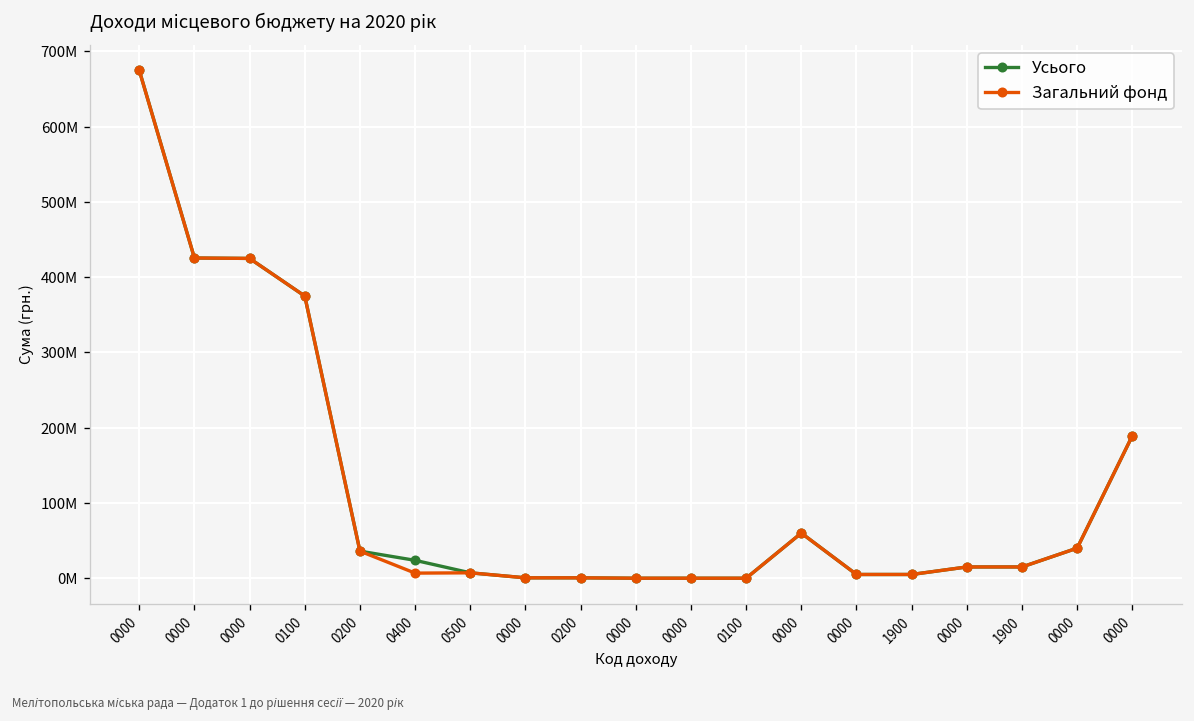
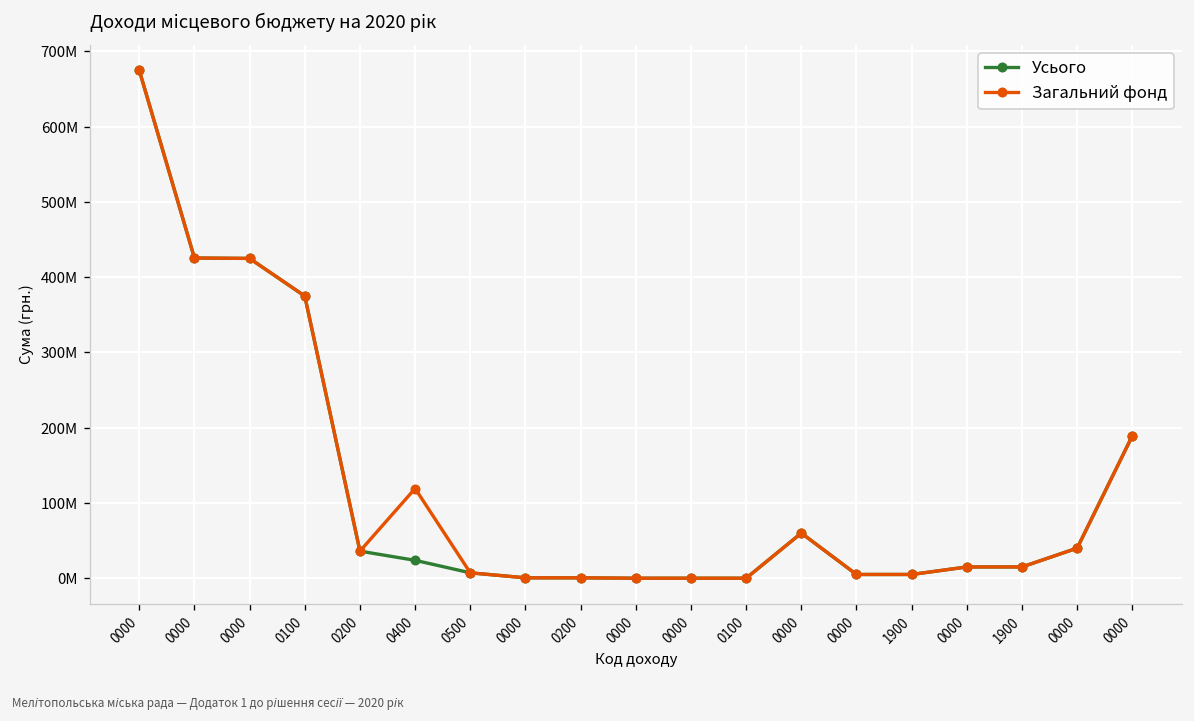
Загальний фонд, 0400: 10000000 -> 120000000
